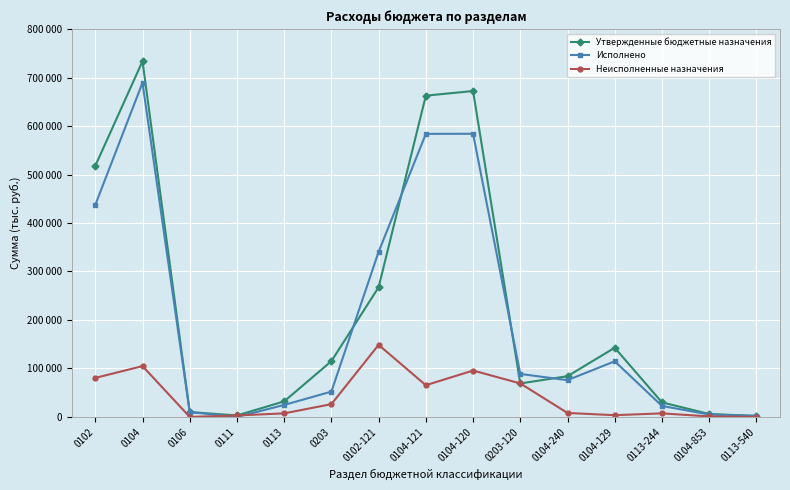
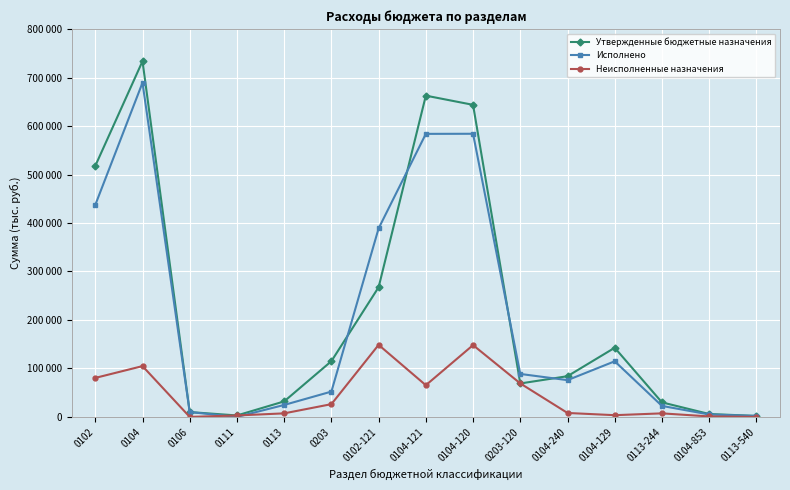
Исполнено, 0102-121: 340000 -> 390000
Утвержденные бюджетные назначения, 0104-120: 670000 -> 640000
Неисполненные назначения, 0104-120: 100000 -> 150000
